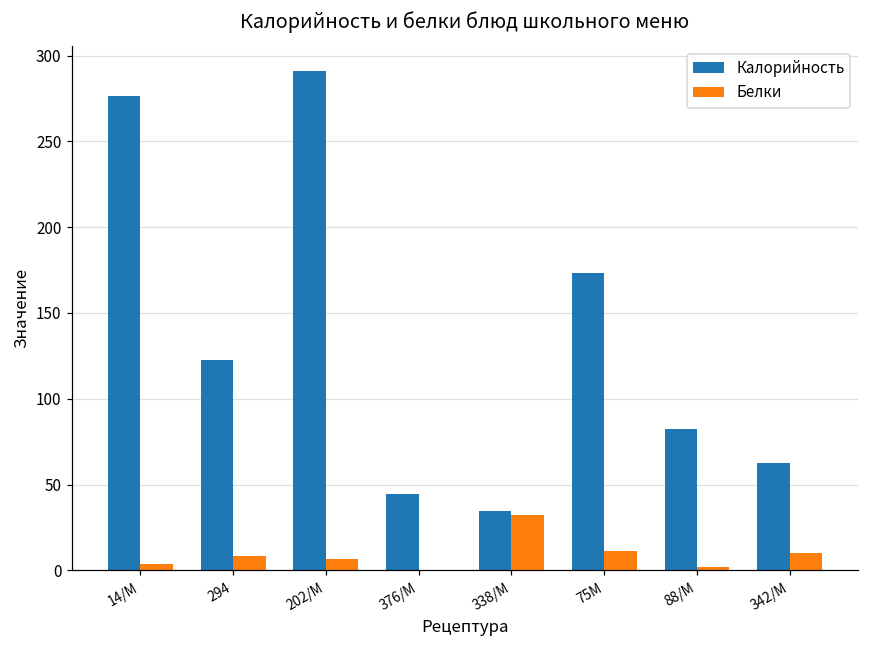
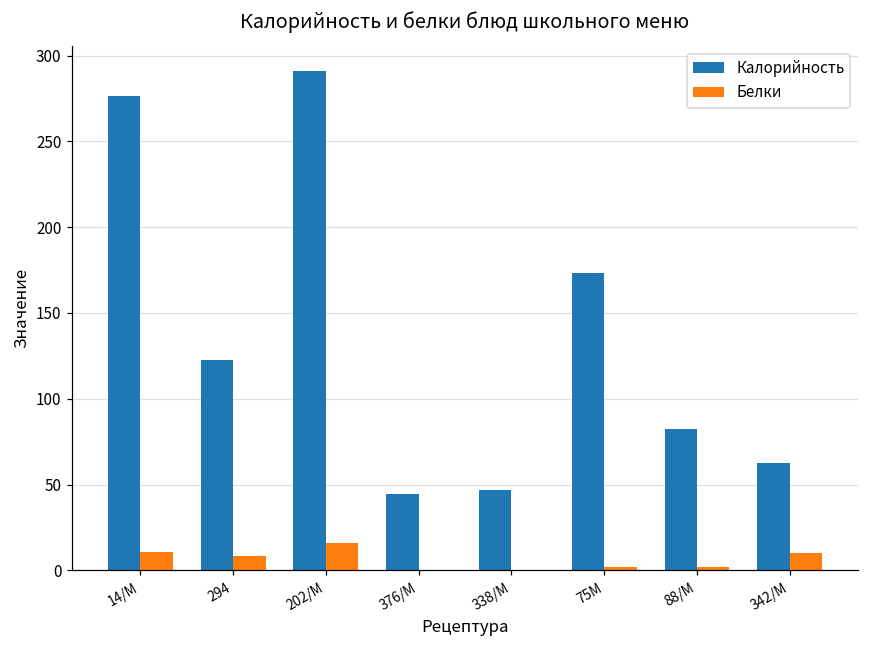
Белки, 14/М: 4 -> 11
Белки, 202/М: 7 -> 16
Калорийность, 338/М: 35 -> 47
Белки, 338/М: 32 -> 0
Белки, 75М: 11 -> 2
